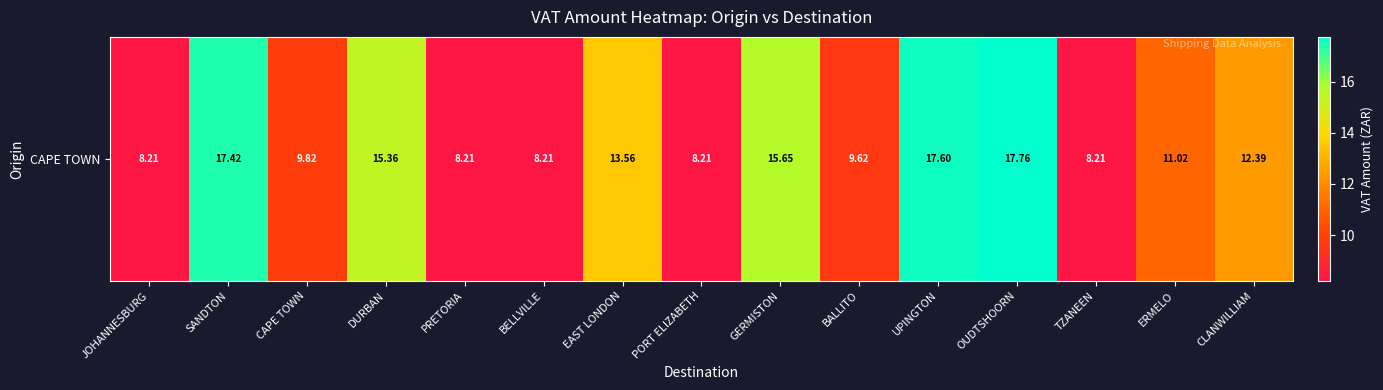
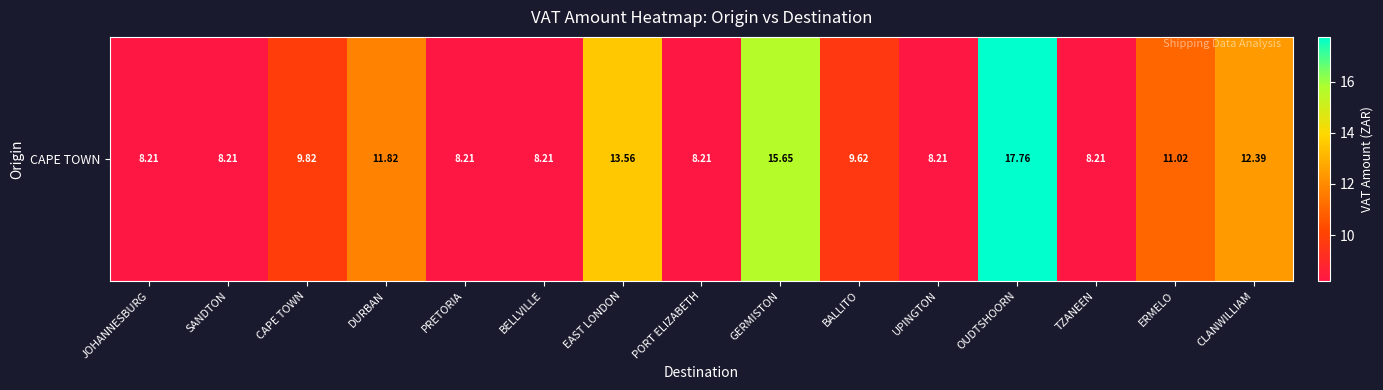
CAPE TOWN, SANDTON: 17.42 -> 8.21
CAPE TOWN, DURBAN: 15.36 -> 11.82
CAPE TOWN, UPINGTON: 17.60 -> 8.21
